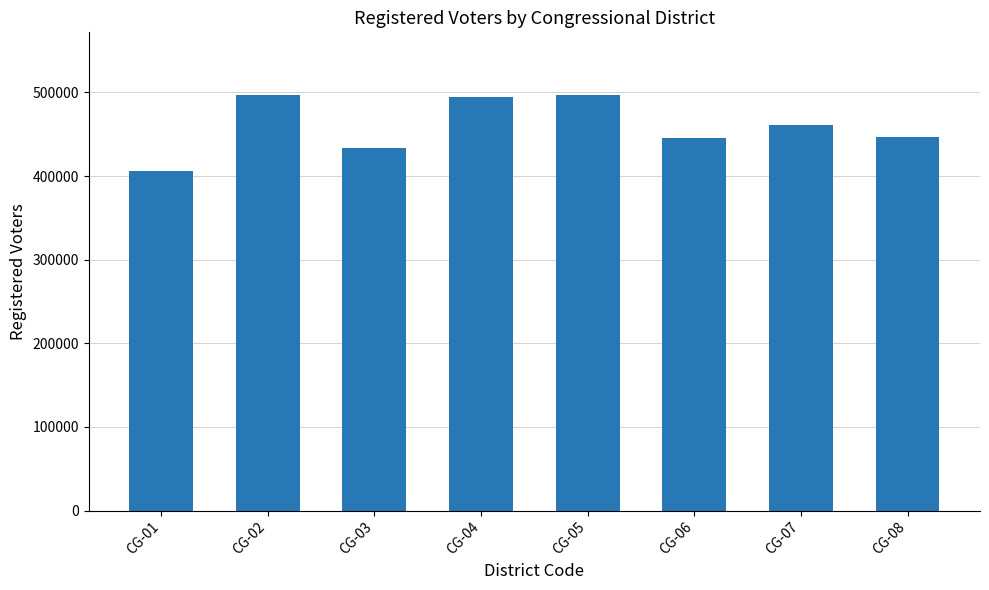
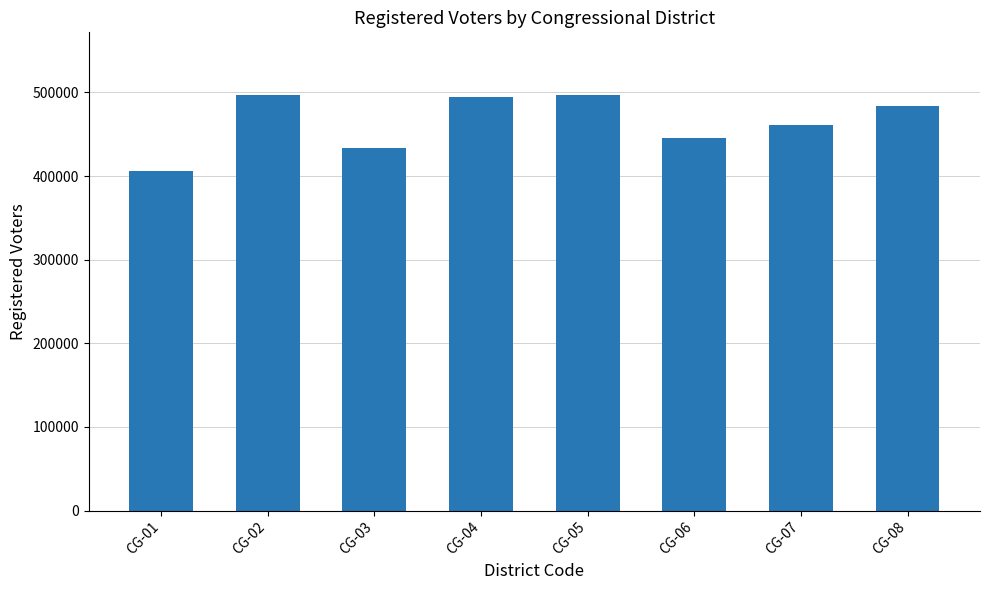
CG-08: 450000 -> 480000
